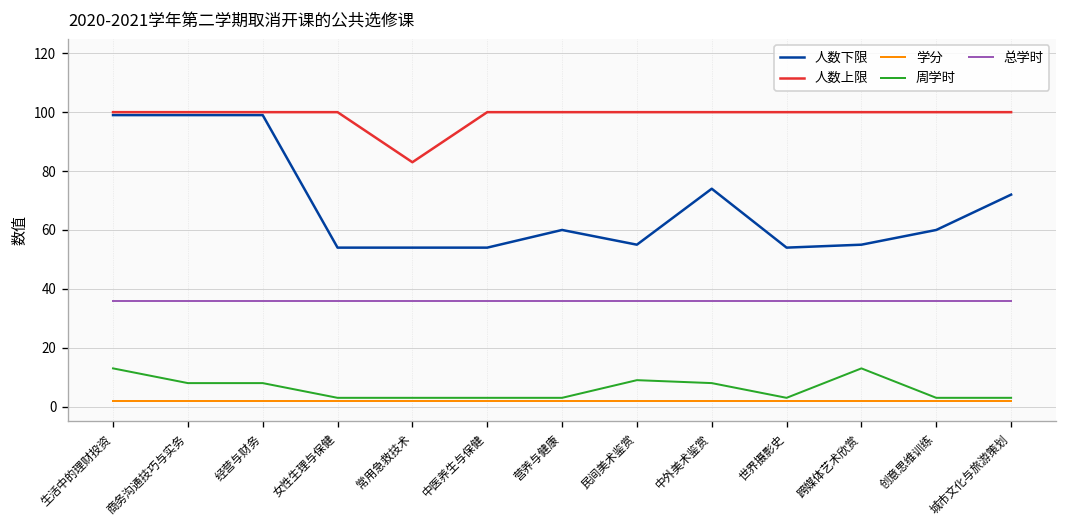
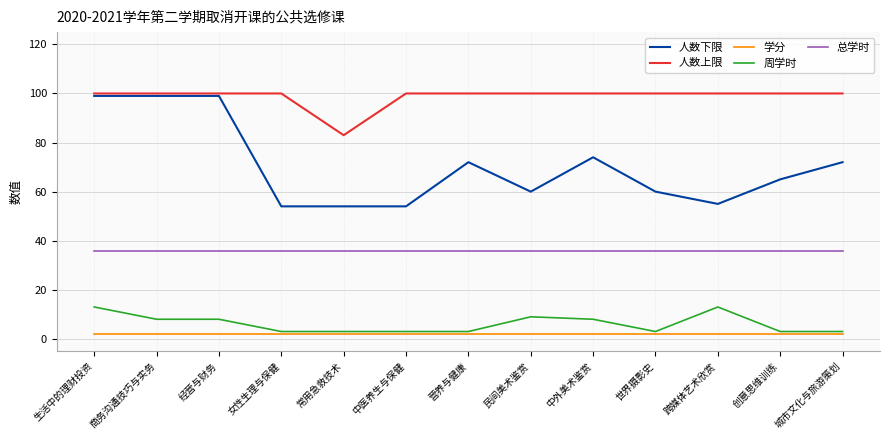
人数下限, 营养与健康: 60 -> 72
人数下限, 民间美术鉴赏: 55 -> 60
人数下限, 世界摄影史: 54 -> 60
人数下限, 创意思维训练: 60 -> 65
